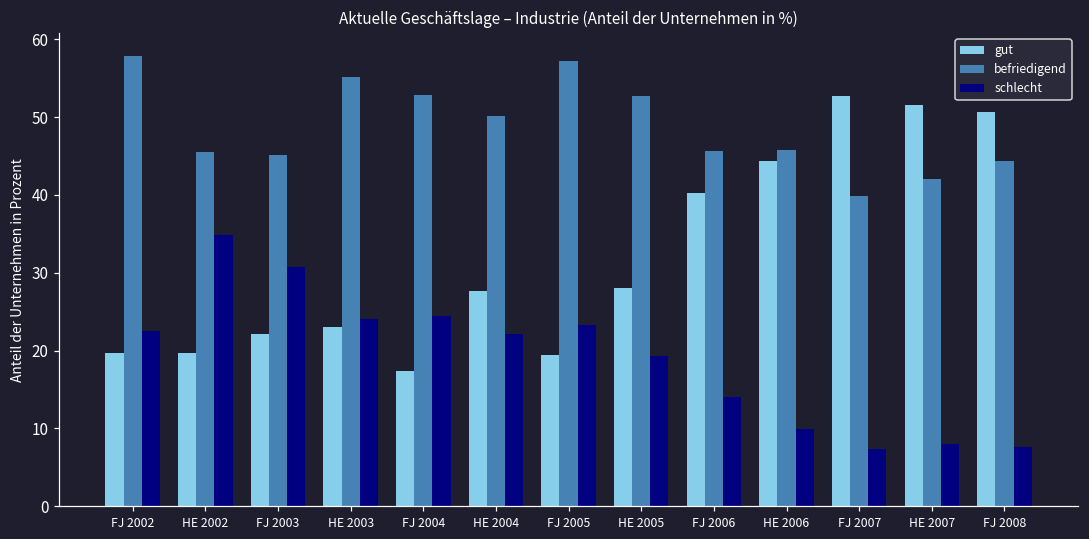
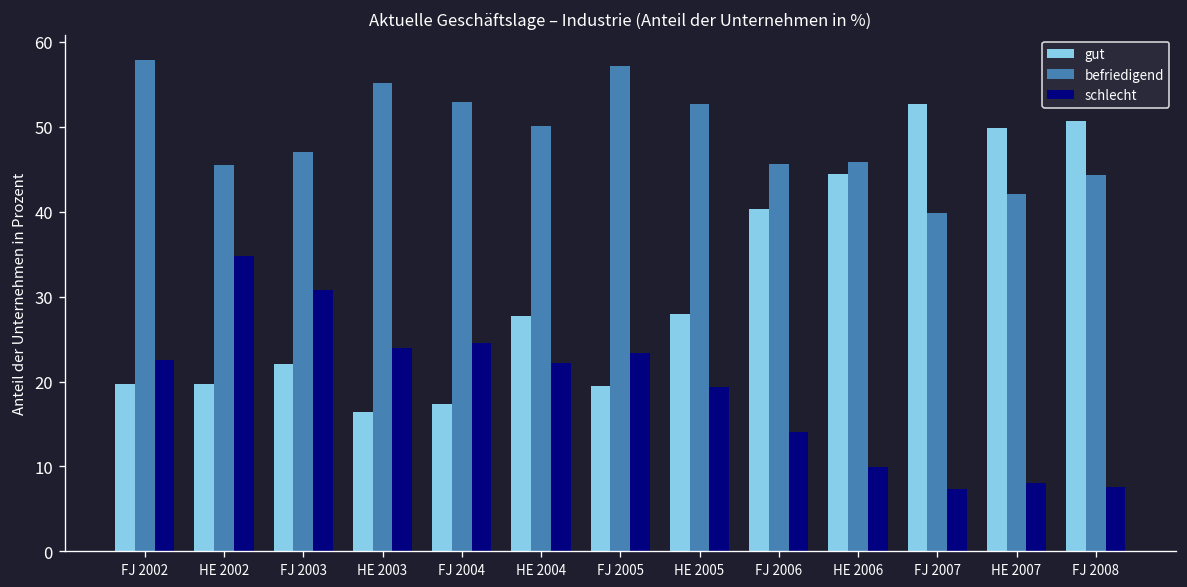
befriedigend, FJ 2003: 45 -> 47
gut, HE 2003: 23 -> 16
gut, HE 2007: 52 -> 50
